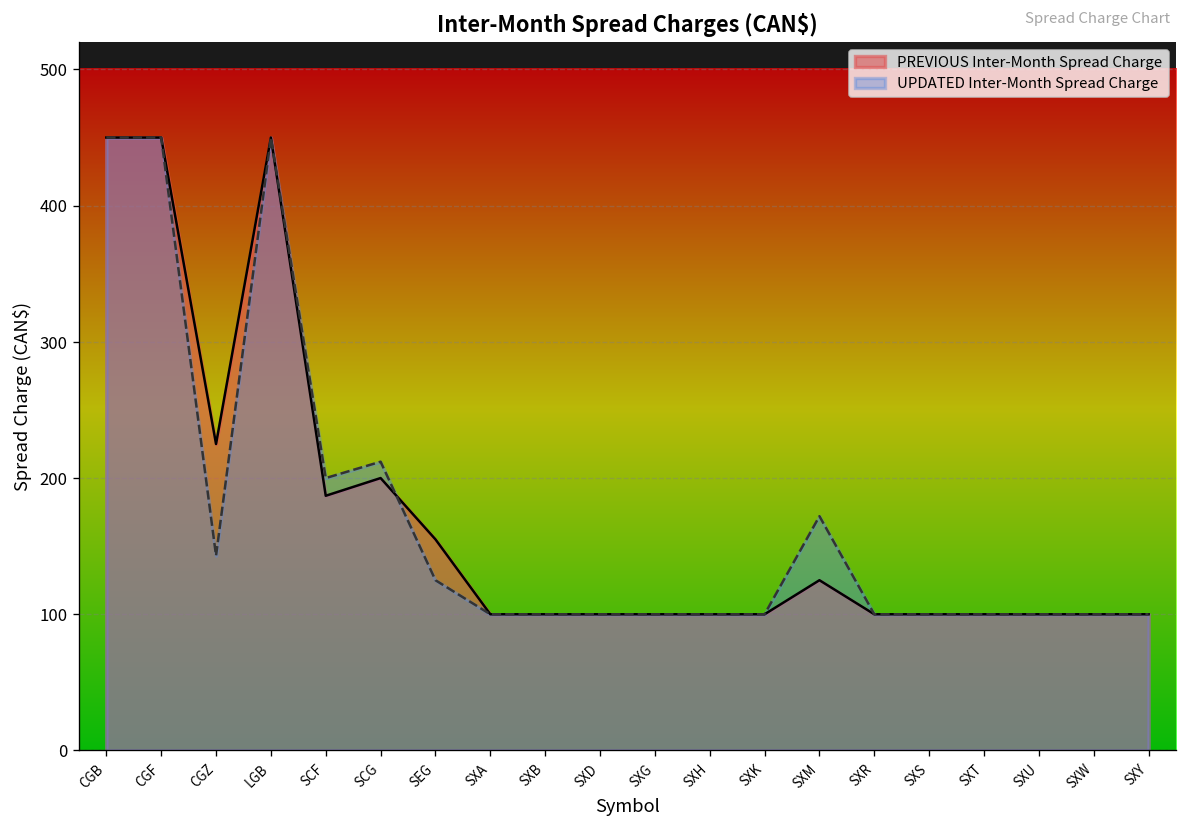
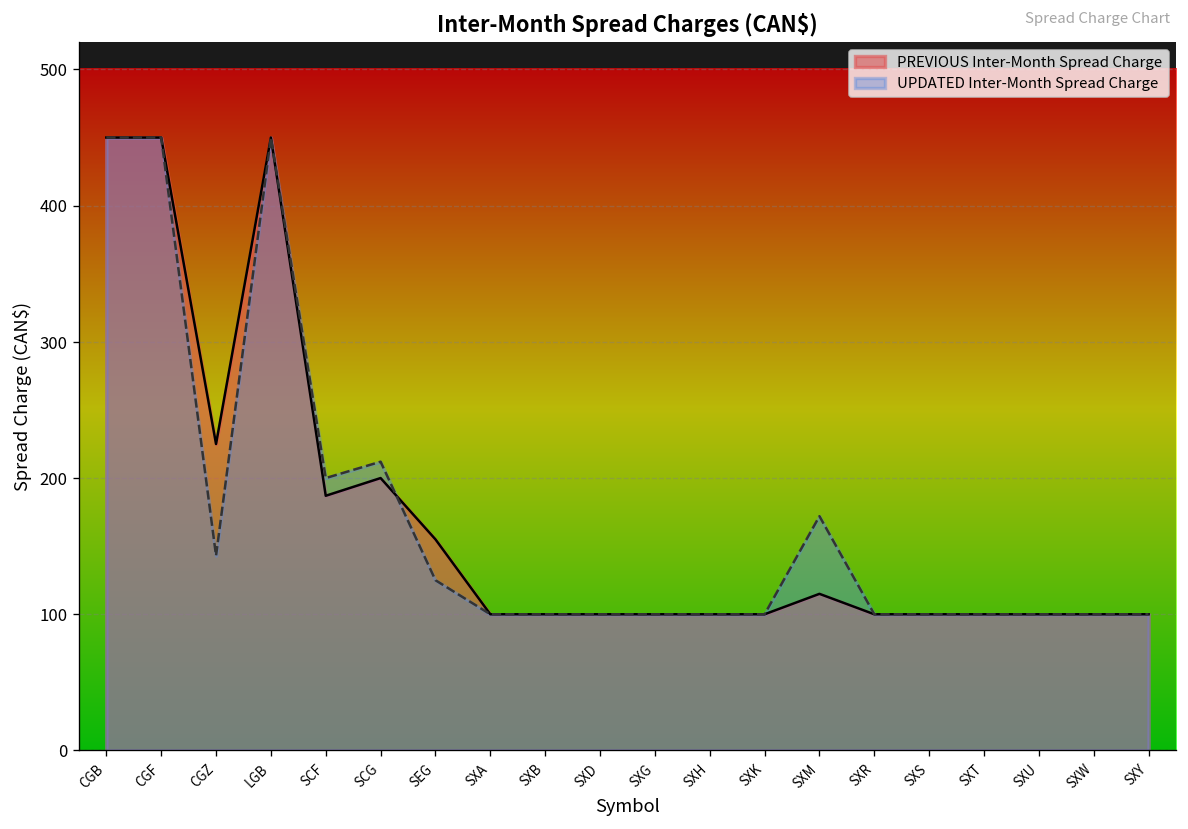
PREVIOUS Inter-Month Spread Charge, SXM: 125 -> 115
